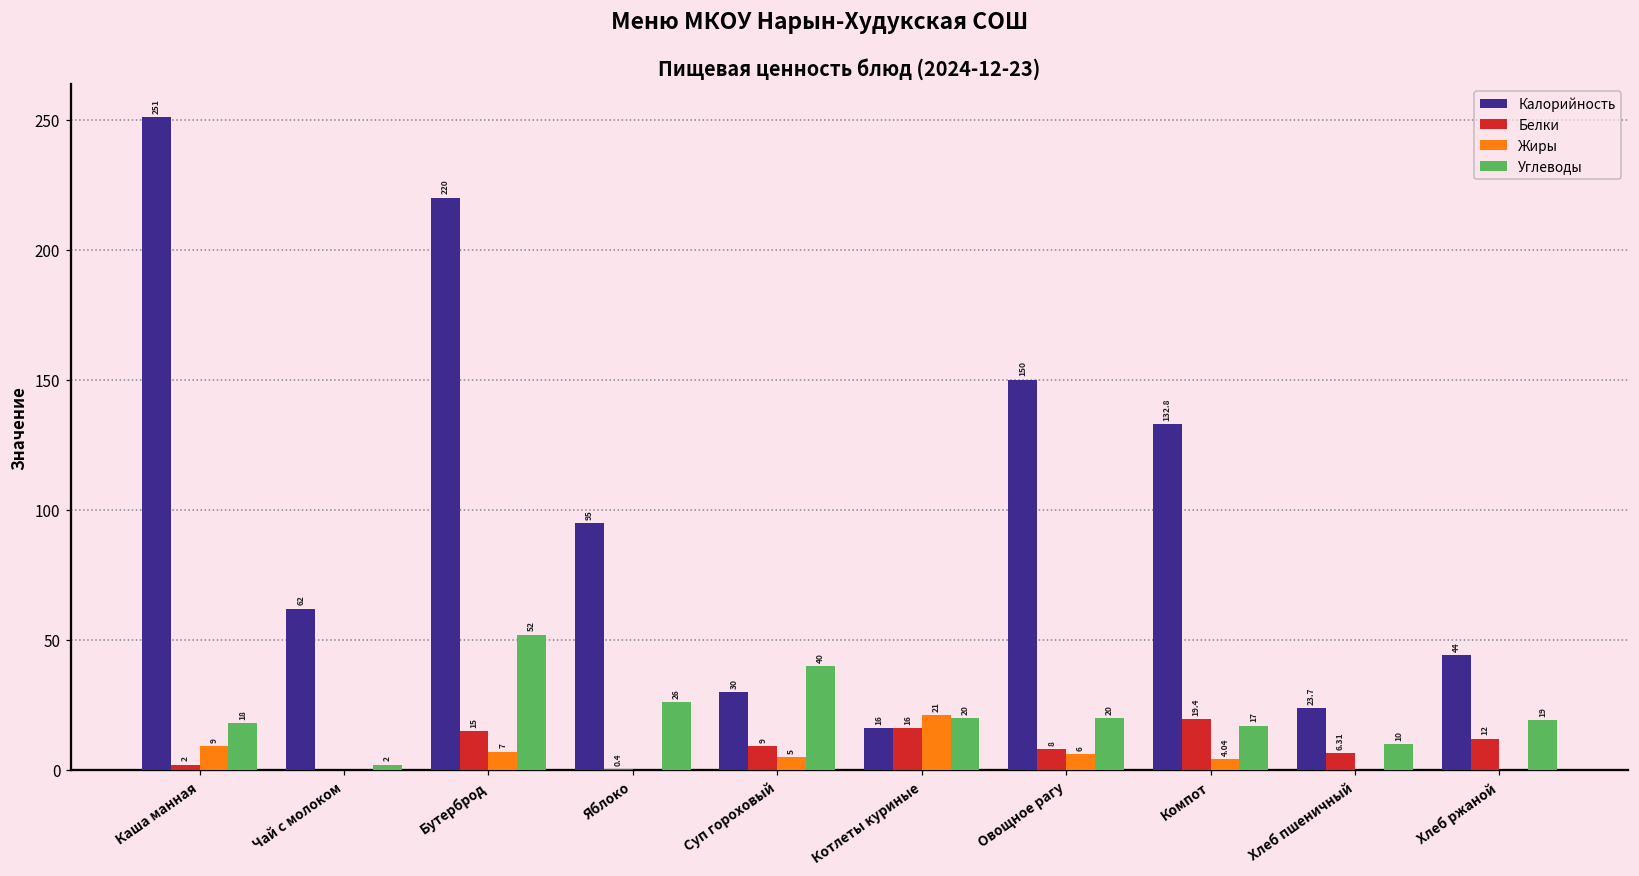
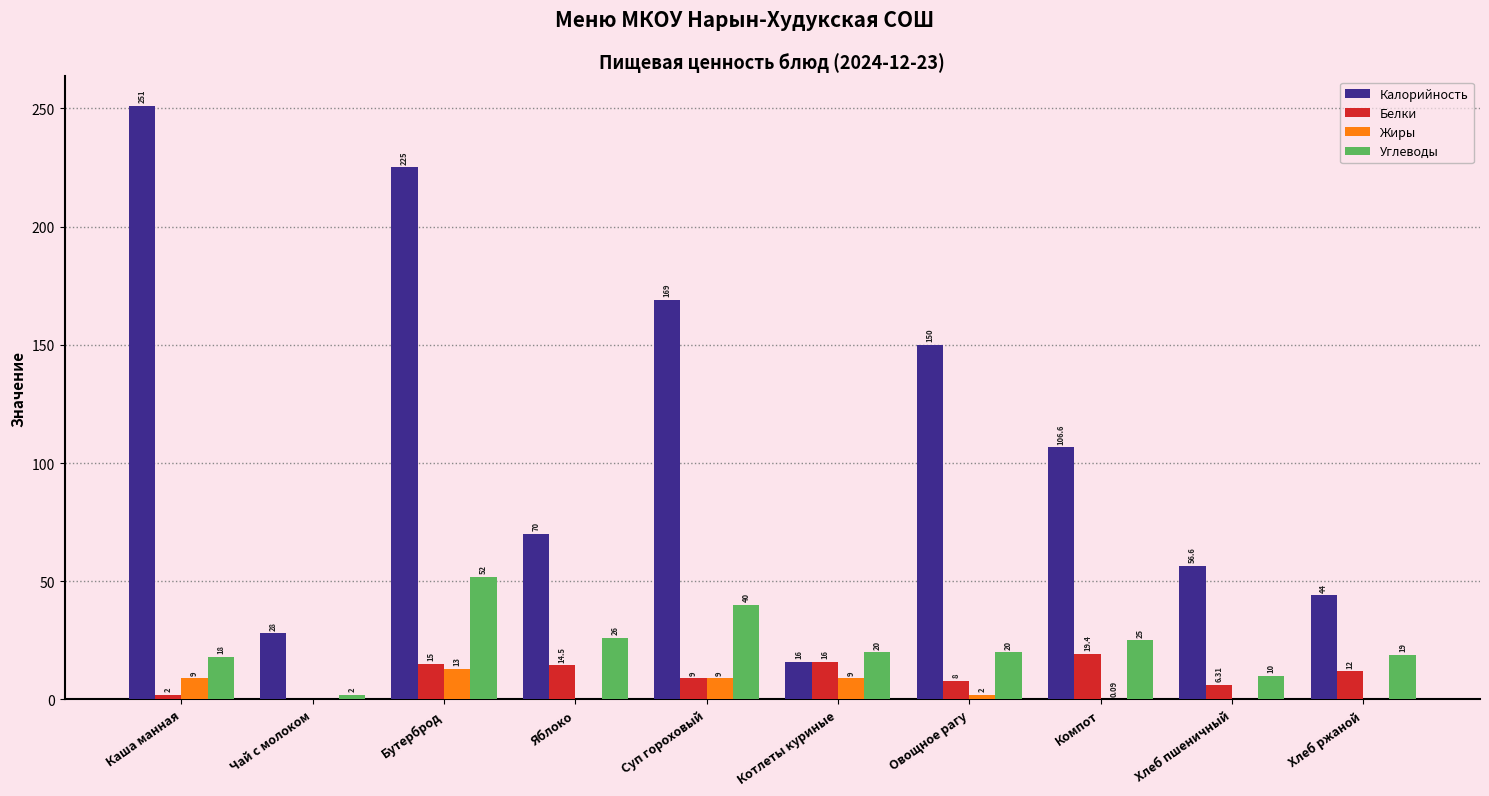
Калорийность, Чай с молоком: 62 -> 28
Калорийность, Бутерброд: 220 -> 225
Жиры, Бутерброд: 7 -> 13
Калорийность, Яблоко: 95 -> 70
Белки, Яблоко: 0.4 -> 14.5
Калорийность, Суп гороховый: 30 -> 169
Жиры, Суп гороховый: 5 -> 9
Жиры, Котлеты куриные: 21 -> 9
Жиры, Овощное рагу: 6 -> 2
Калорийность, Компот: 132.8 -> 106.6
Жиры, Компот: 4.04 -> 0.09
Углеводы, Компот: 17 -> 25
Калорийность, Хлеб пшеничный: 23.7 -> 56.6
